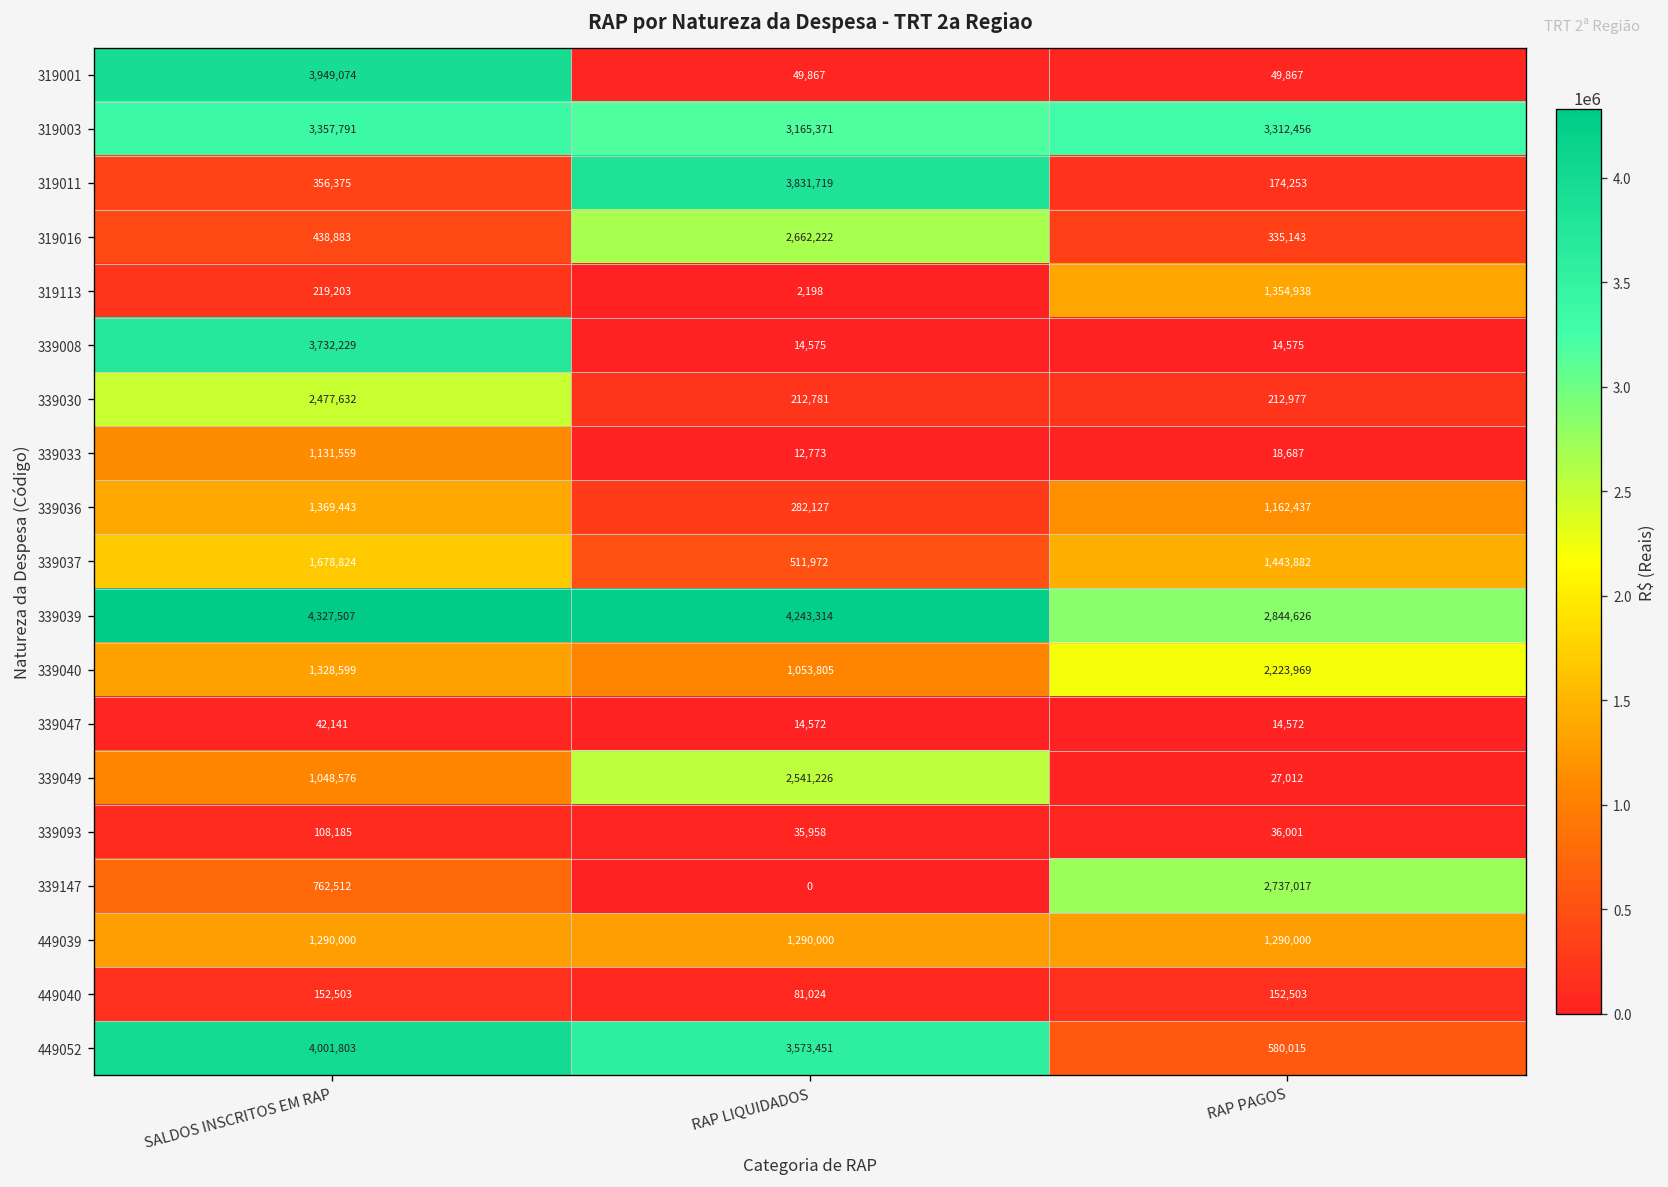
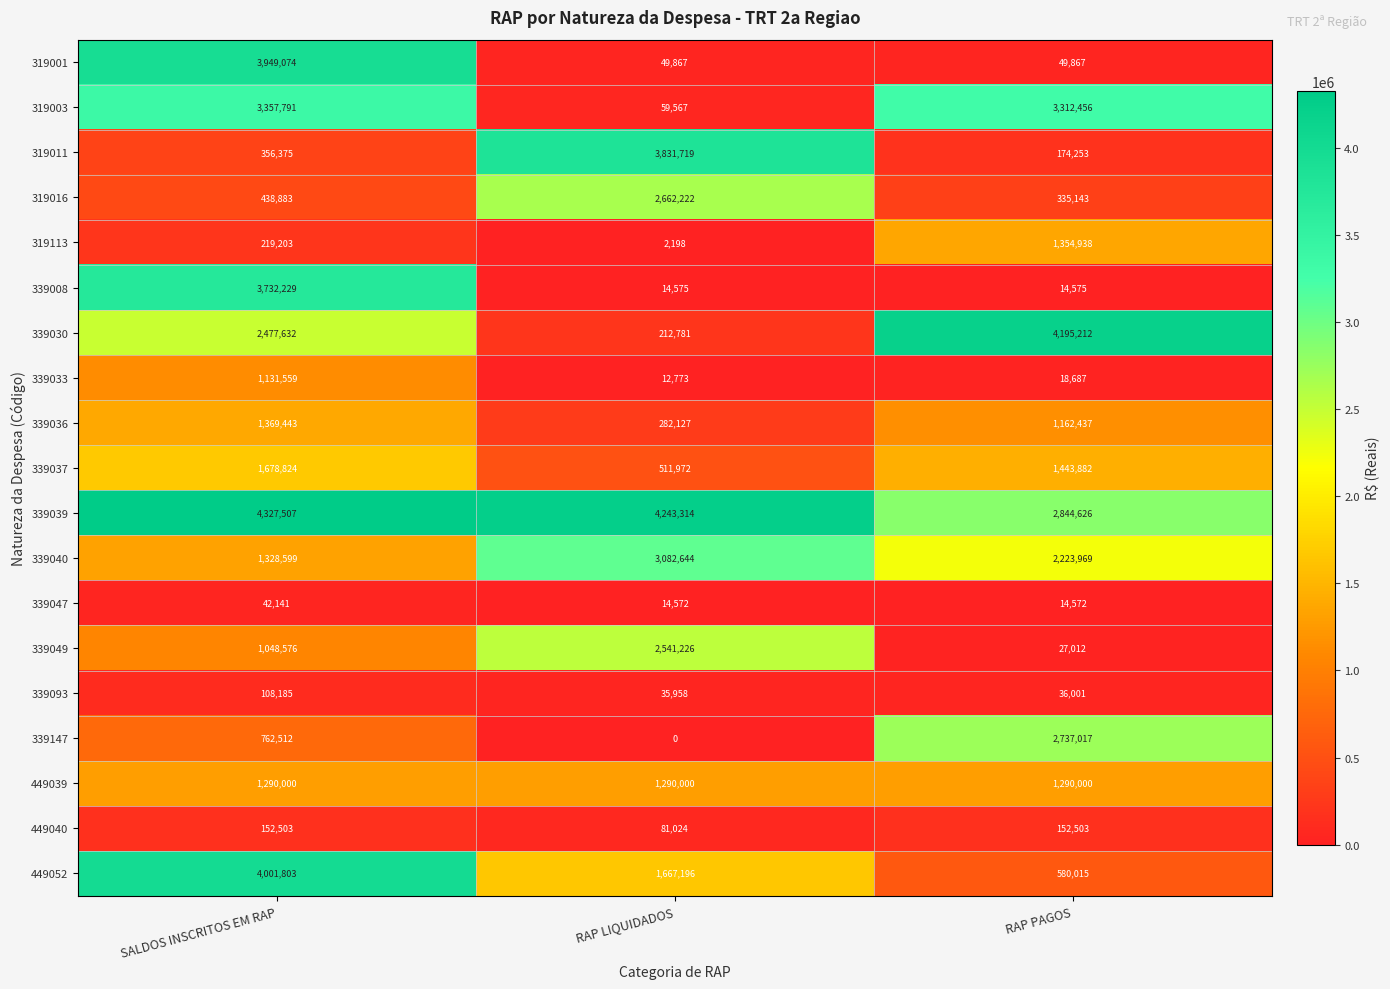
319003, RAP LIQUIDADOS: 3,165,371 -> 59,567
339030, RAP PAGOS: 212,977 -> 4,195,212
339040, RAP LIQUIDADOS: 1,053,805 -> 3,082,644
449052, RAP LIQUIDADOS: 3,573,451 -> 1,667,196
